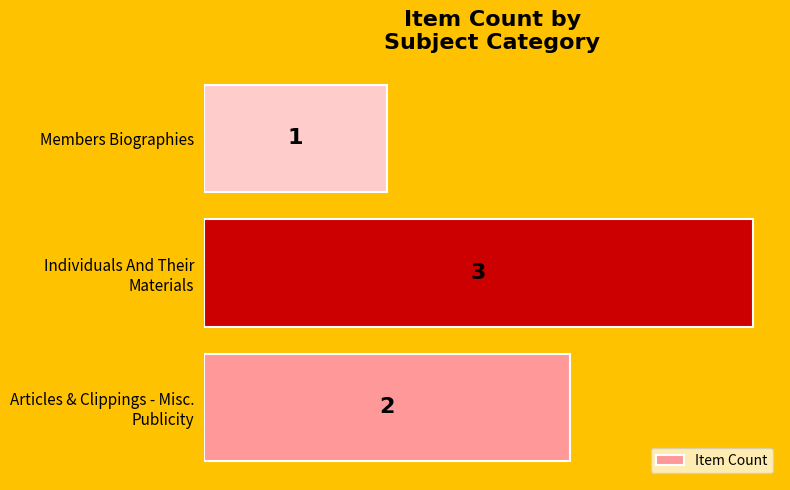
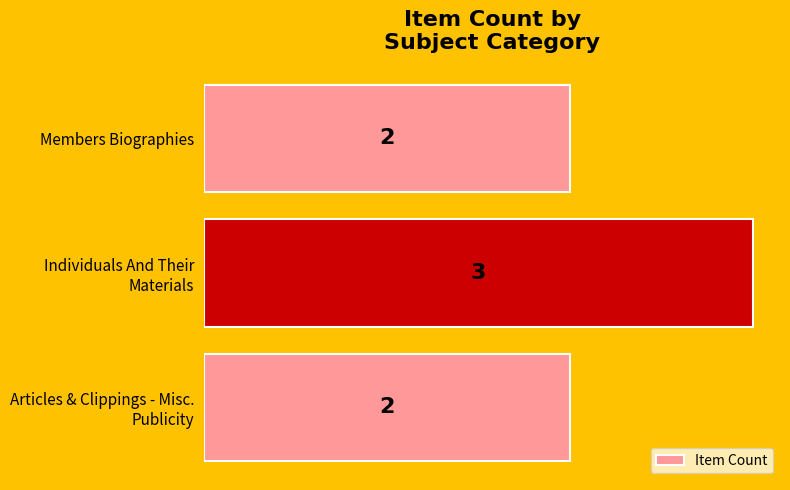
Members Biographies: 1 -> 2
